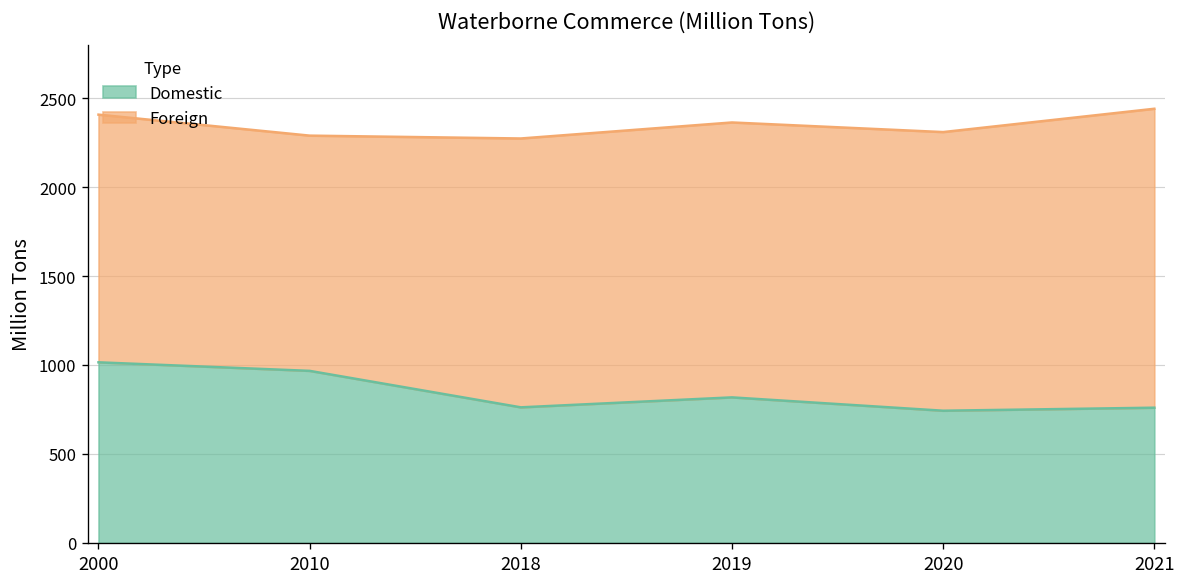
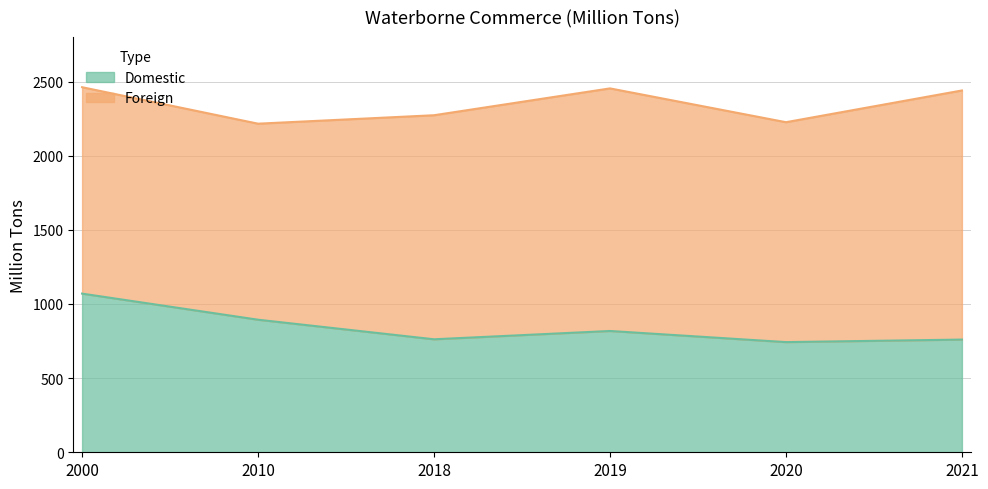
Domestic, 2000: 1020 -> 1070
Domestic, 2010: 970 -> 890
Foreign, 2019: 1550 -> 1640
Foreign, 2020: 1570 -> 1480
